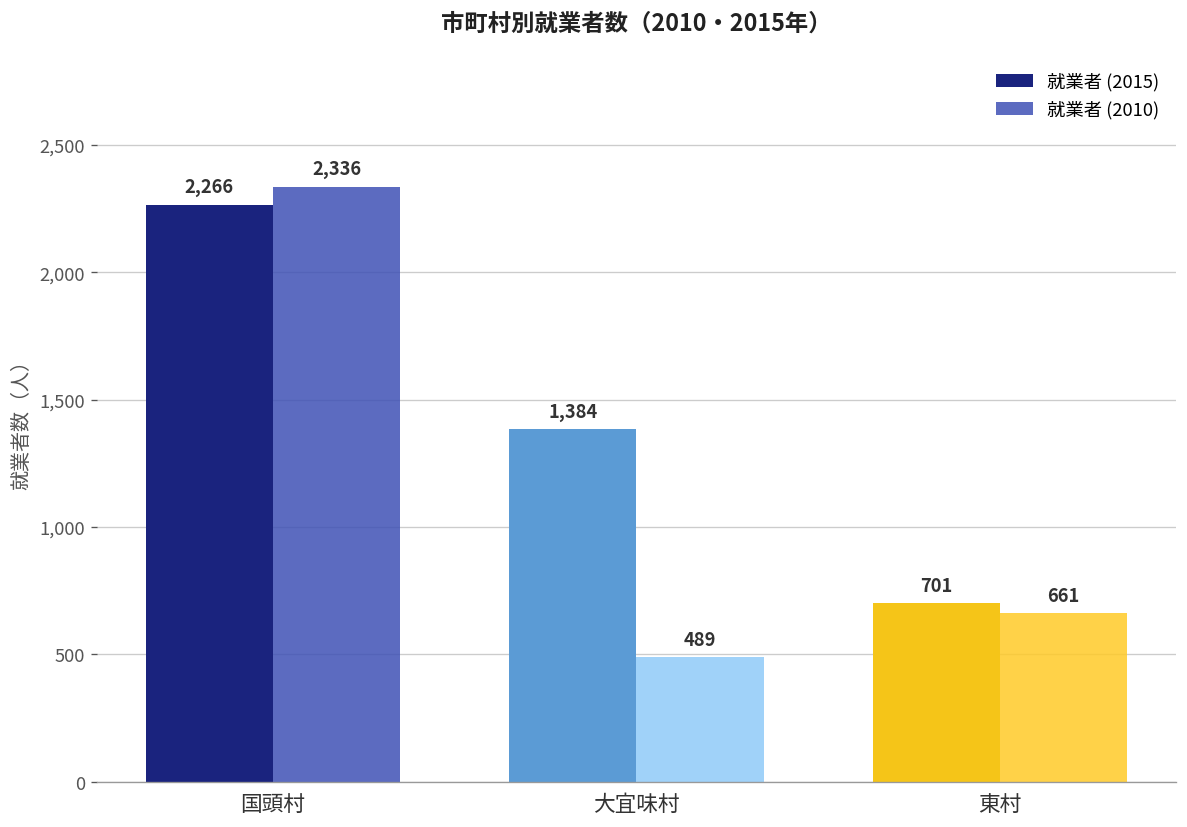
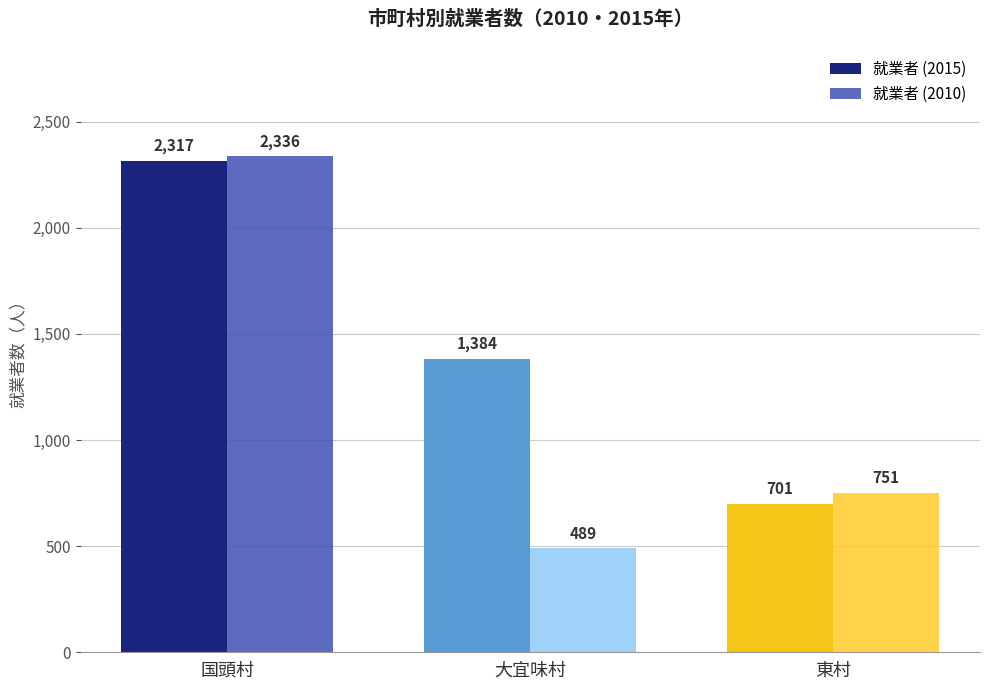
就業者 (2015), 国頭村: 2,266 -> 2,317
就業者 (2010), 東村: 661 -> 751
